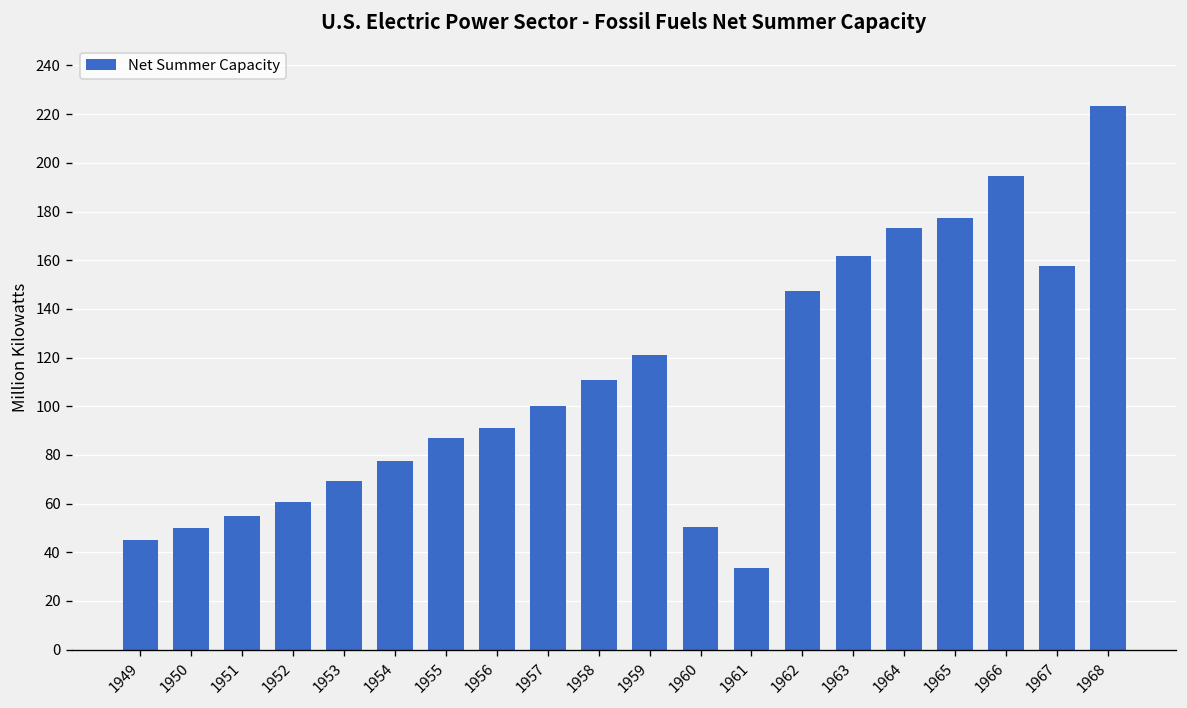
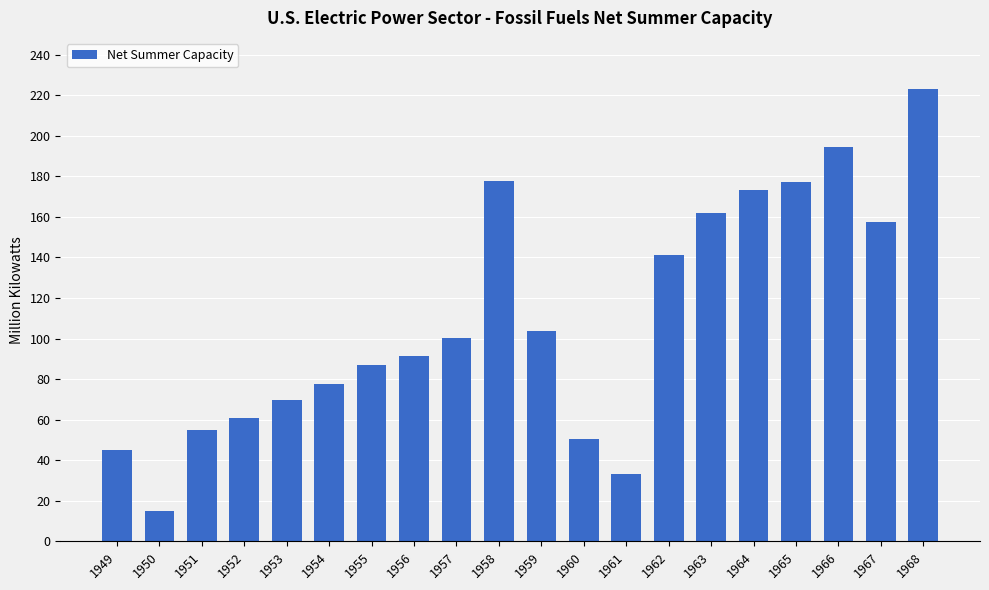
1950: 50 -> 15
1958: 111 -> 178
1959: 121 -> 104
1962: 147 -> 141
